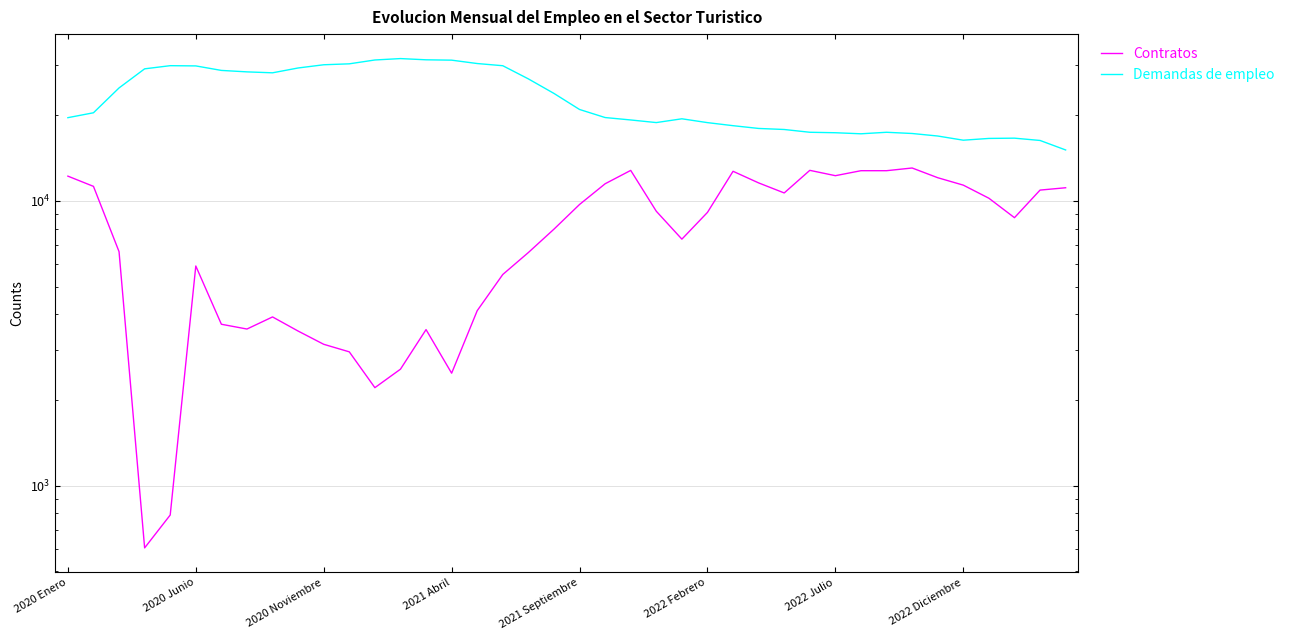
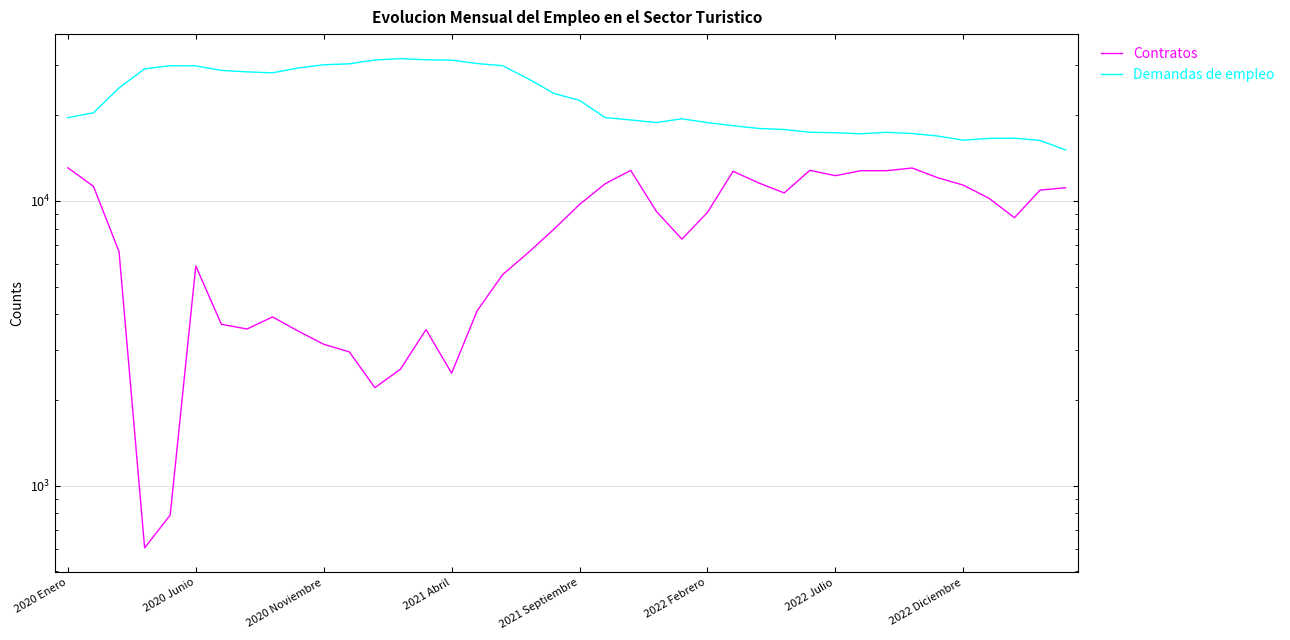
Contratos, 2020 Enero: 12200 -> 13000
Demandas de empleo, 2021 Septiembre: 21000 -> 23000
